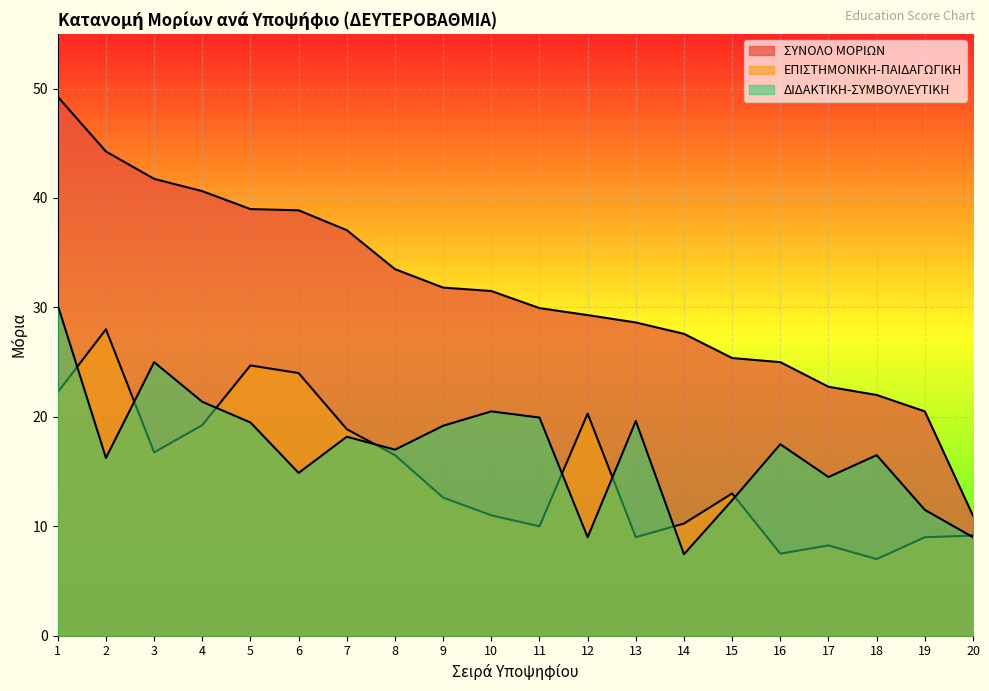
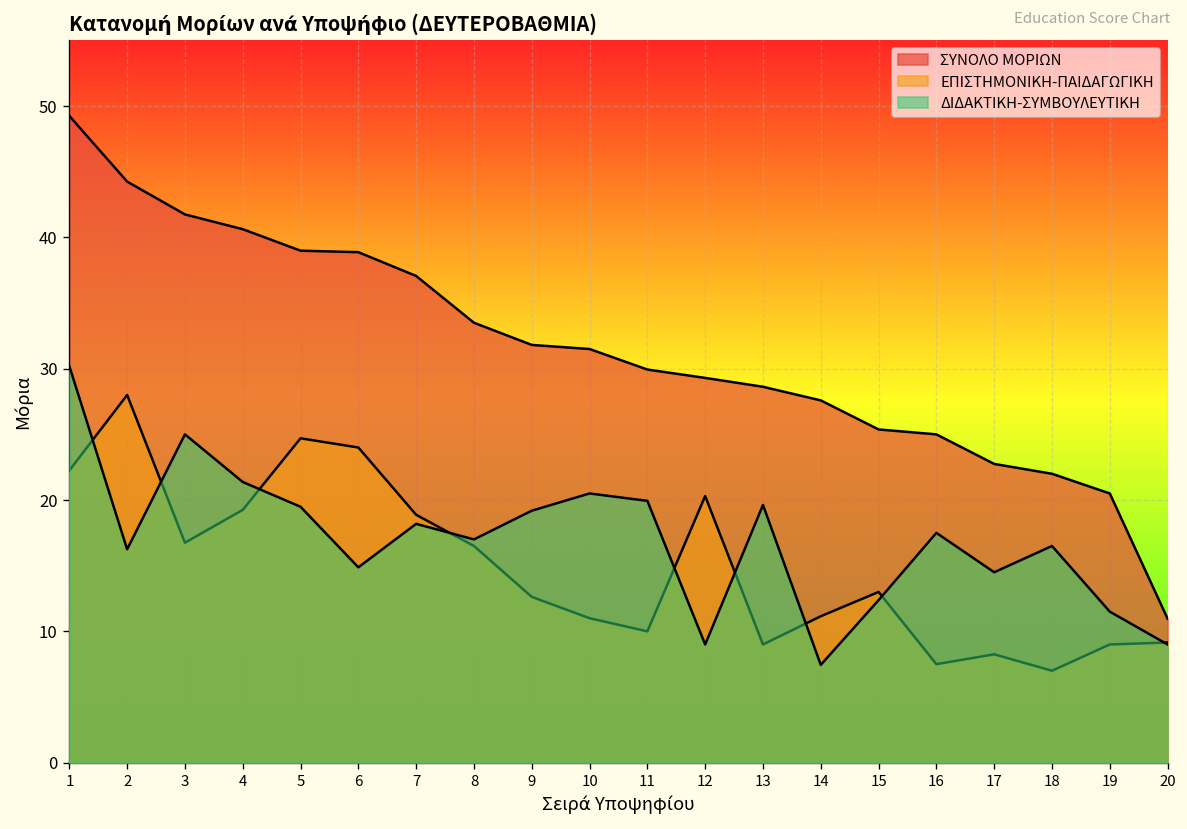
ΕΠΙΣΤΗΜΟΝΙΚΗ-ΠΑΙΔΑΓΩΓΙΚΗ, 14: 10.3 -> 11.2
